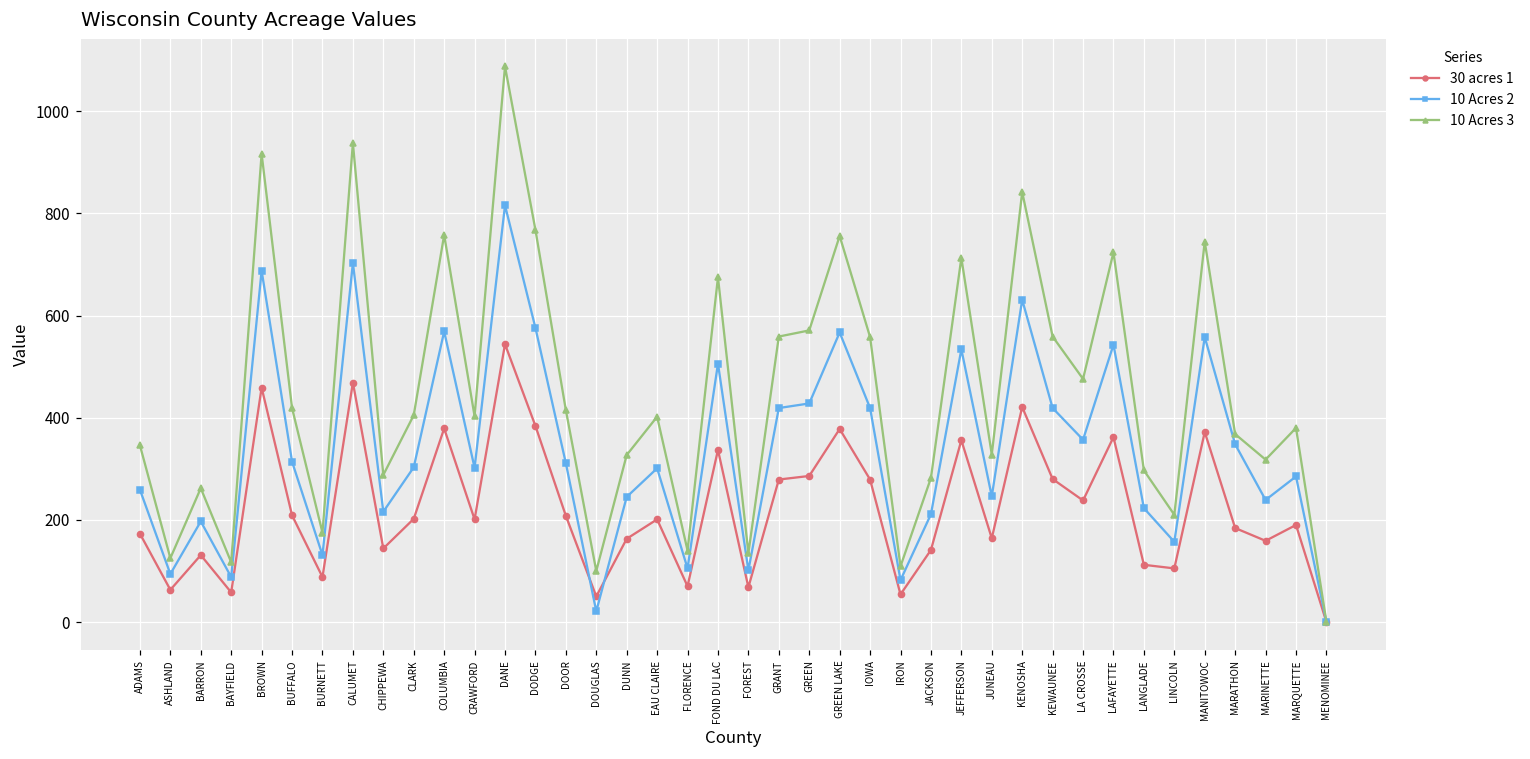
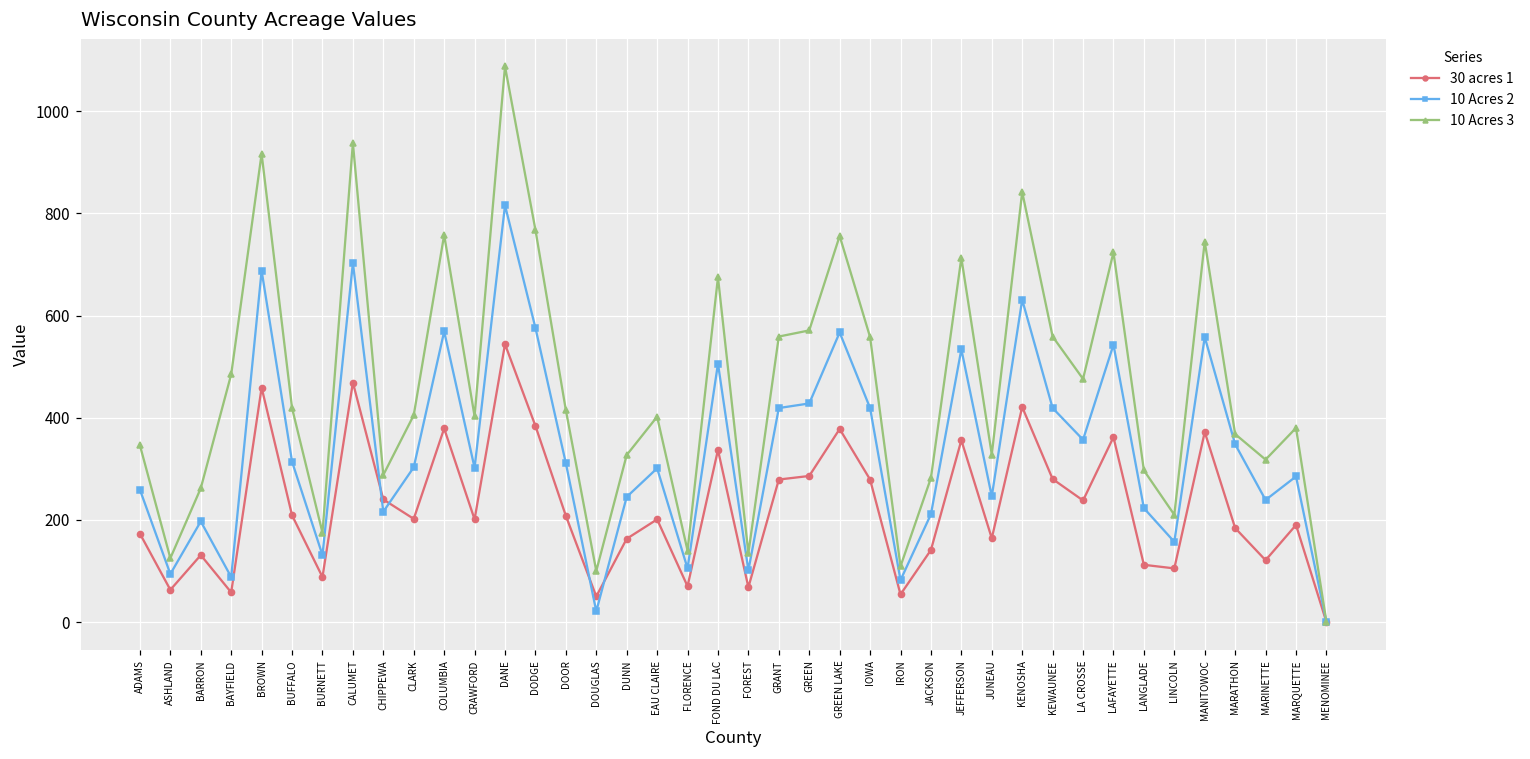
10 Acres 3, BAYFIELD: 120 -> 490
30 acres 1, CHIPPEWA: 140 -> 240
30 acres 1, MARINETTE: 160 -> 120
